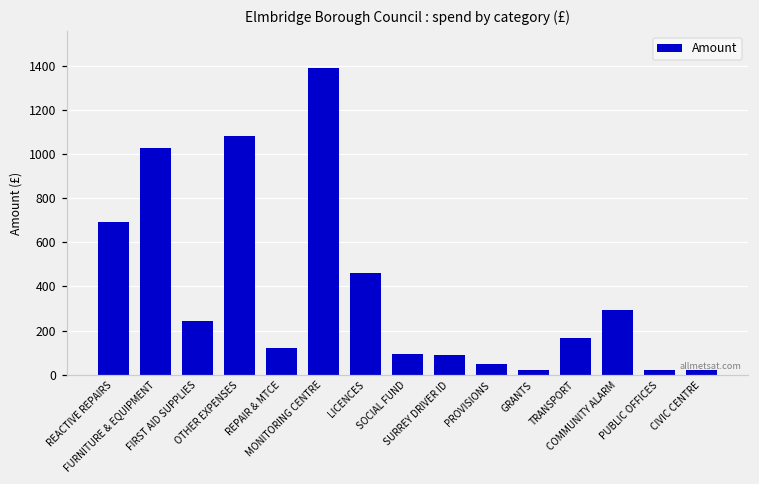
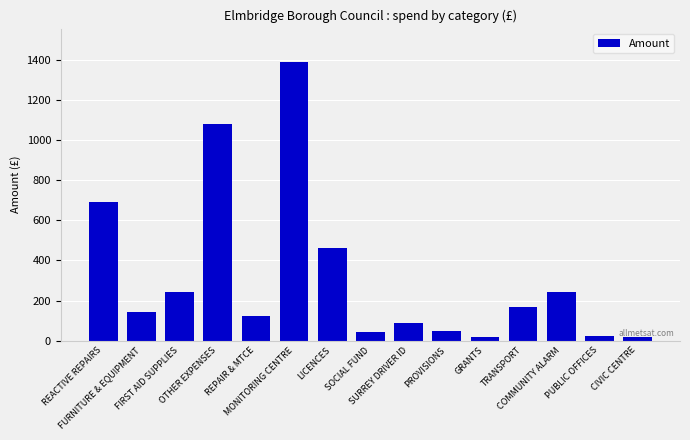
FURNITURE & EQUIPMENT: 1030 -> 140
SOCIAL FUND: 100 -> 40
COMMUNITY ALARM: 290 -> 240
